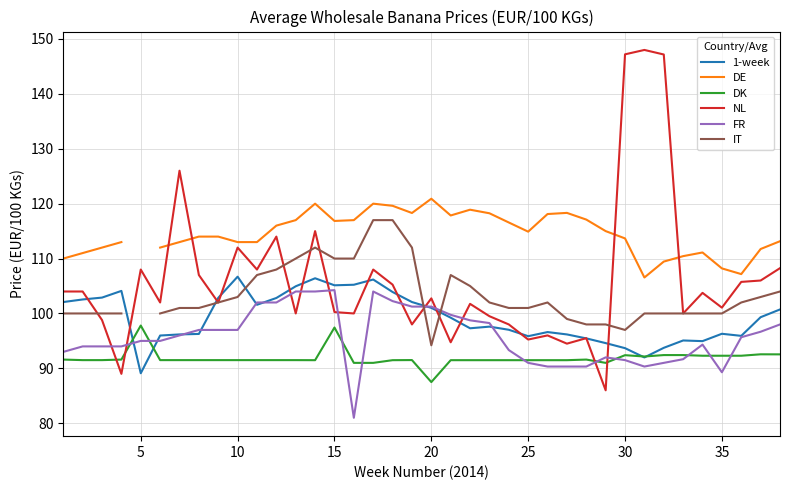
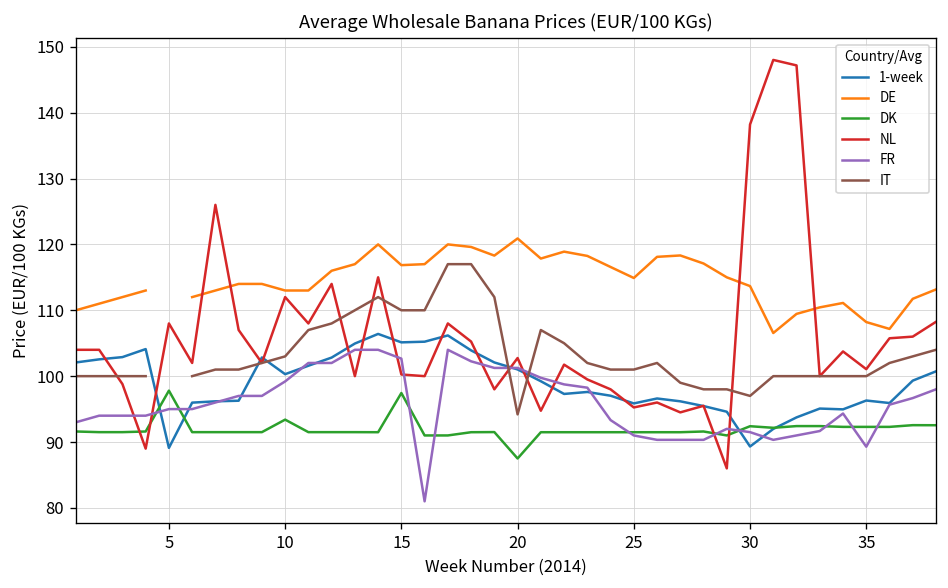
1-week, 10: 107 -> 100
DK, 10: 92 -> 93
FR, 10: 97 -> 99
FR, 15: 104 -> 103
1-week, 30: 94 -> 89
NL, 30: 147 -> 138
